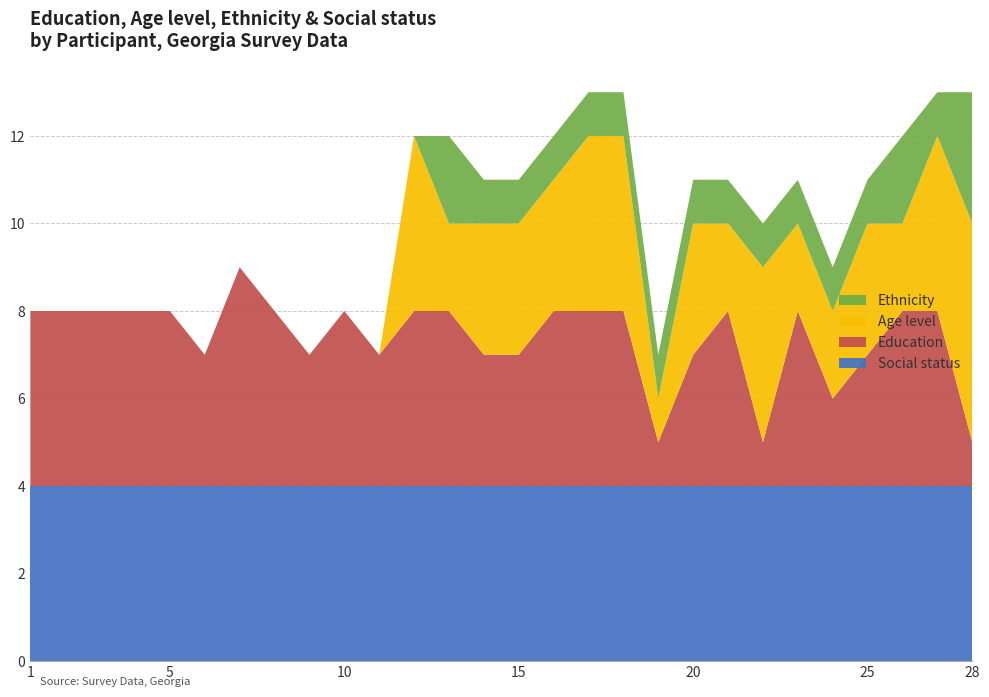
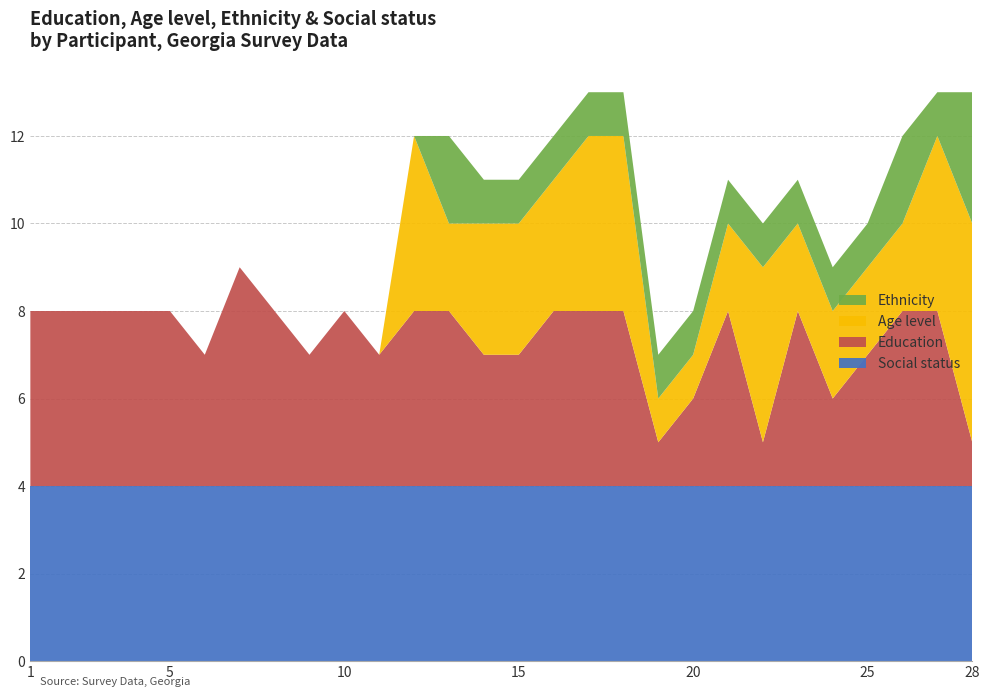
Education, 20: 3 -> 2
Age level, 20: 3 -> 1
Age level, 25: 3 -> 2
